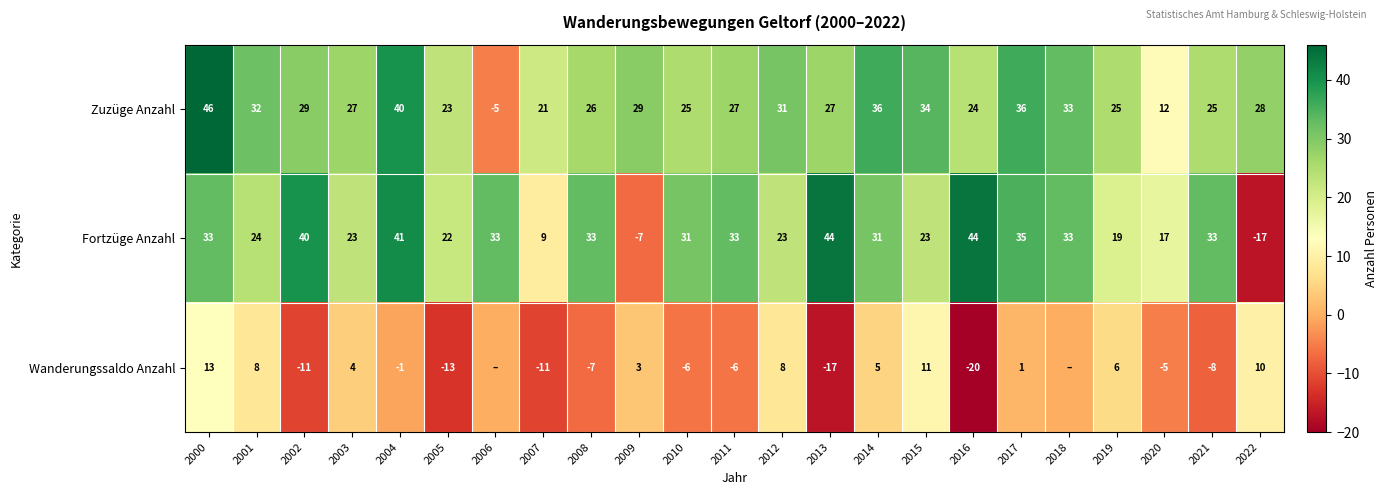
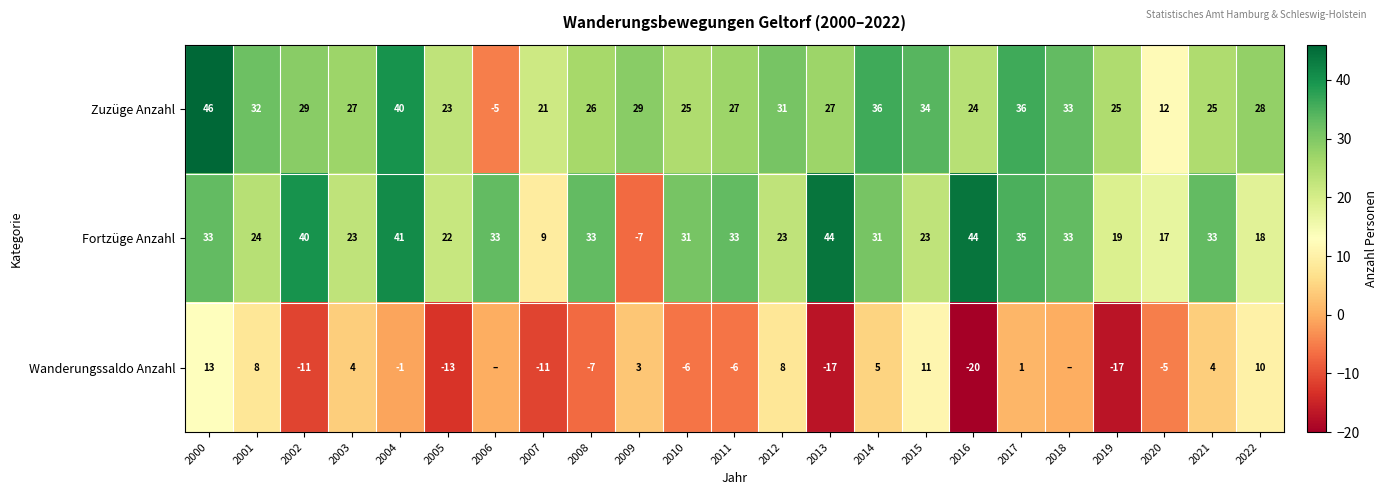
Fortzüge Anzahl, 2022: -17 -> 18
Wanderungssaldo Anzahl, 2019: 6 -> -17
Wanderungssaldo Anzahl, 2021: -8 -> 4
